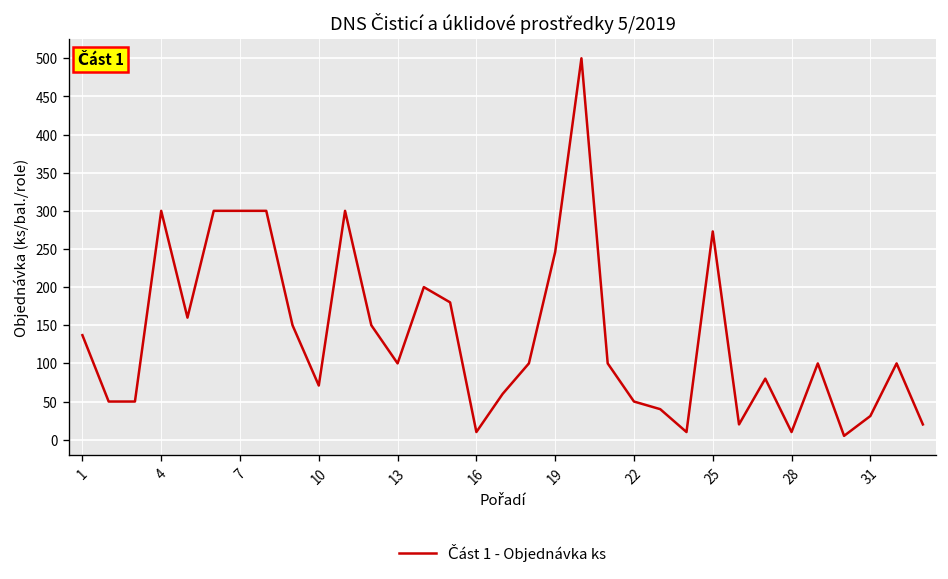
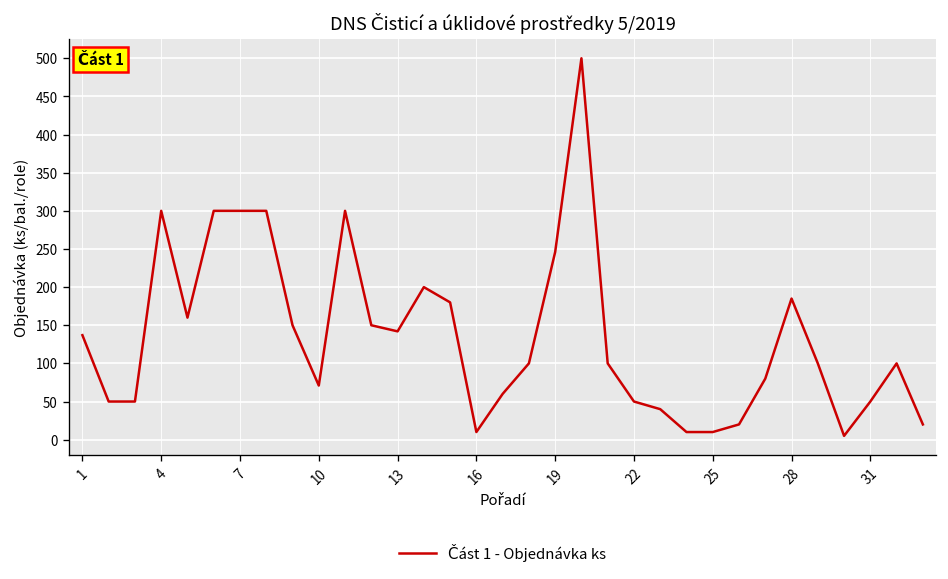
13: 100 -> 140
25: 270 -> 10
28: 10 -> 190
31: 30 -> 50
